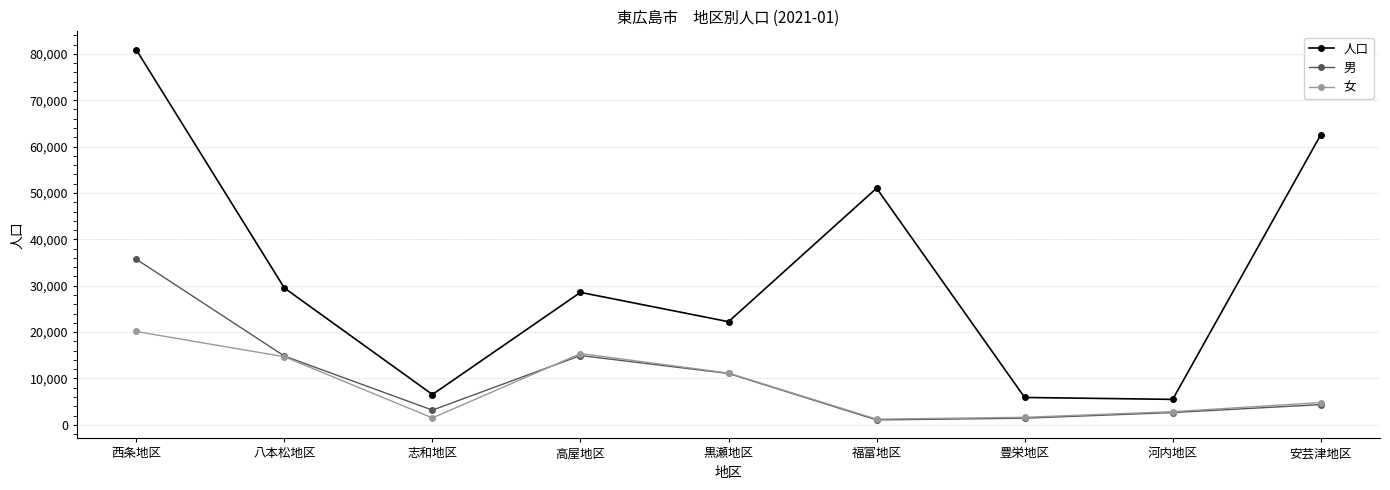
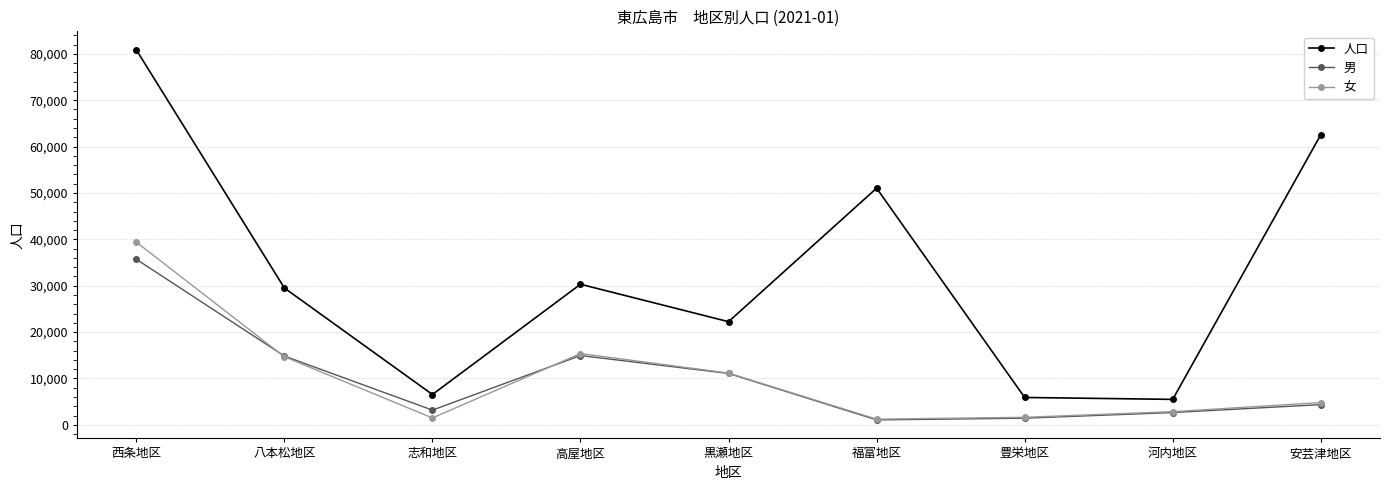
女, 西条地区: 20,000 -> 39,000
人口, 高屋地区: 29,000 -> 30,000
